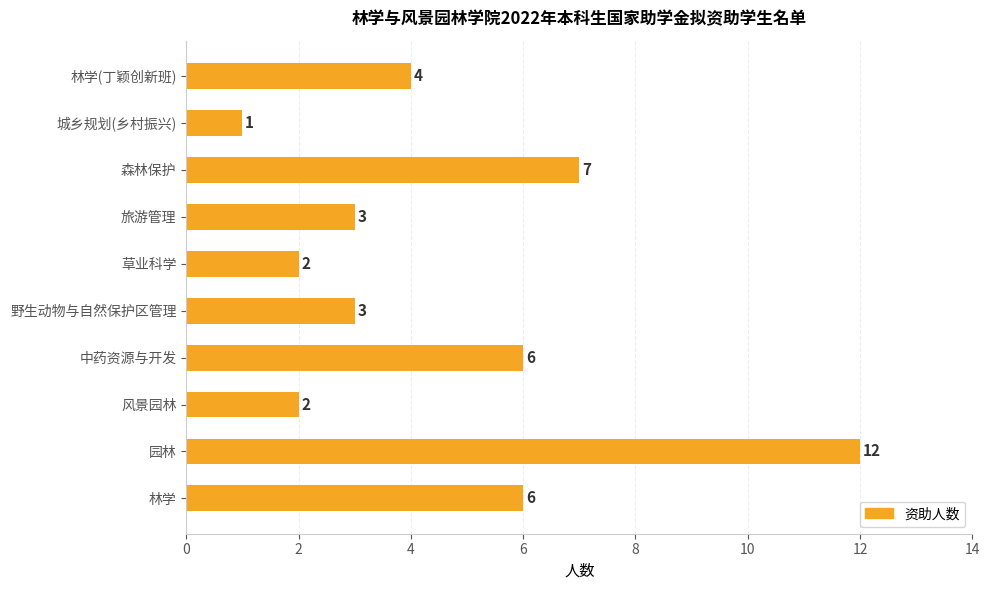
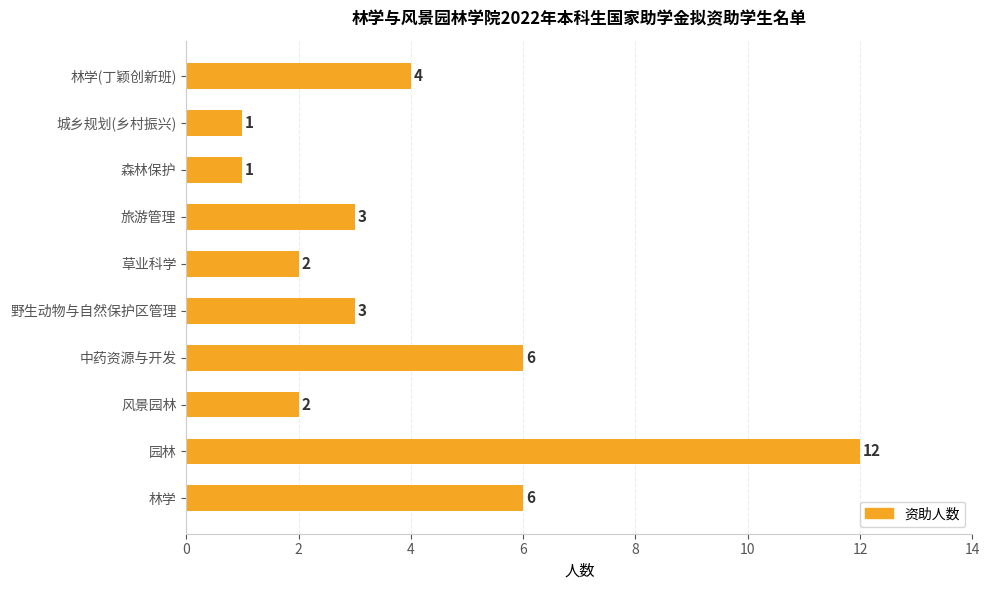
森林保护: 7 -> 1
